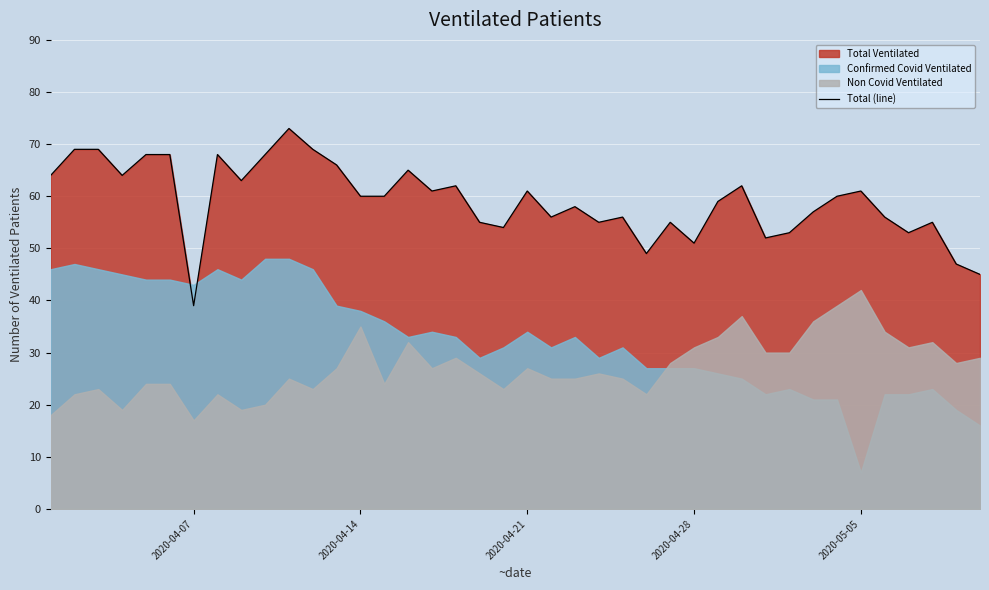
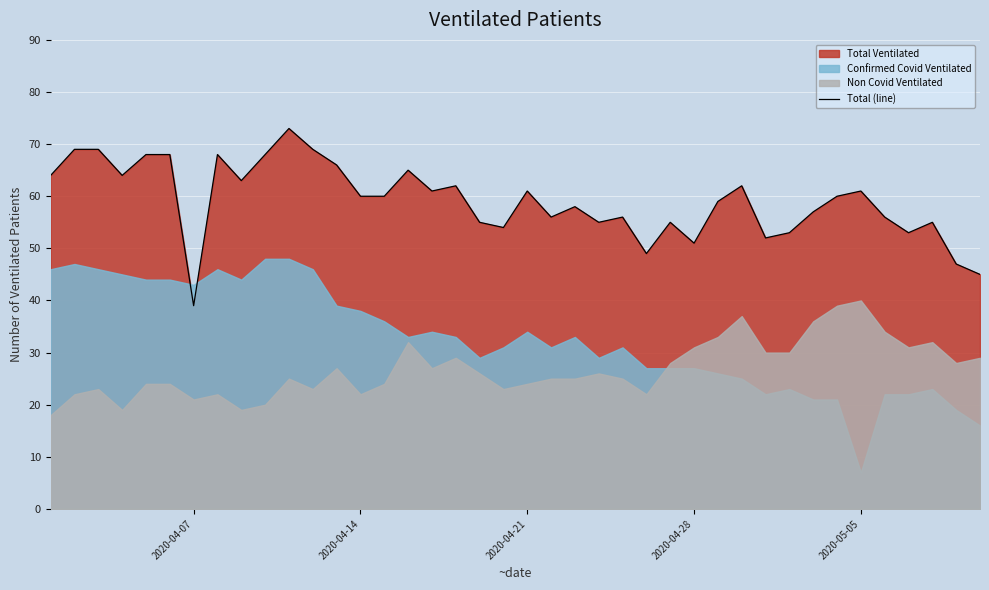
Non Covid Ventilated, 2020-04-07: 17 -> 21
Non Covid Ventilated, 2020-04-14: 35 -> 22
Non Covid Ventilated, 2020-04-21: 27 -> 24
Non Covid Ventilated, 2020-05-05: 42 -> 40
